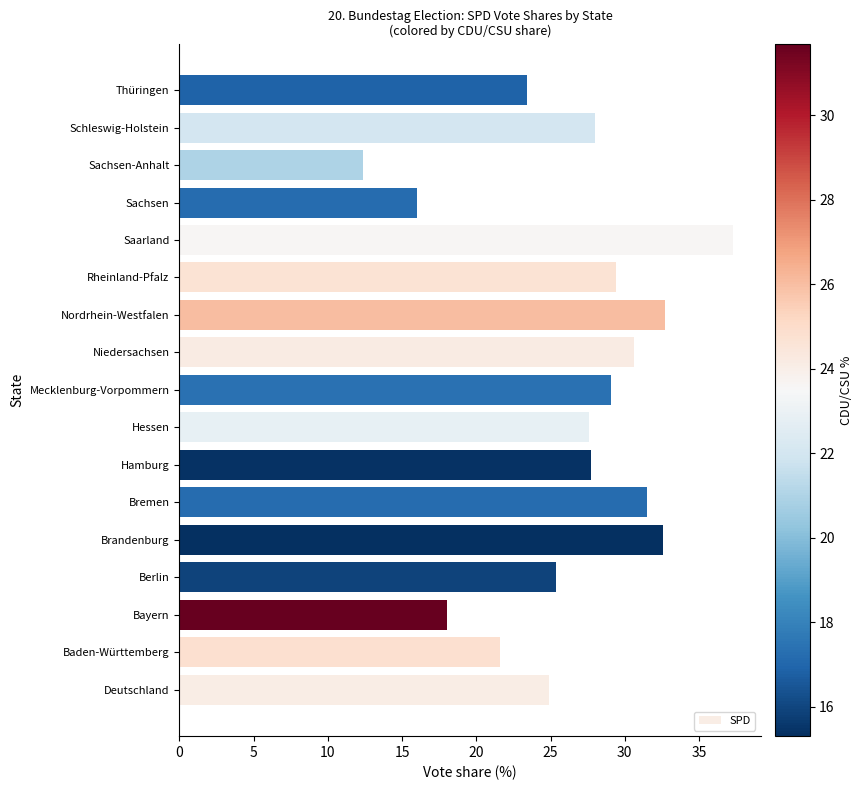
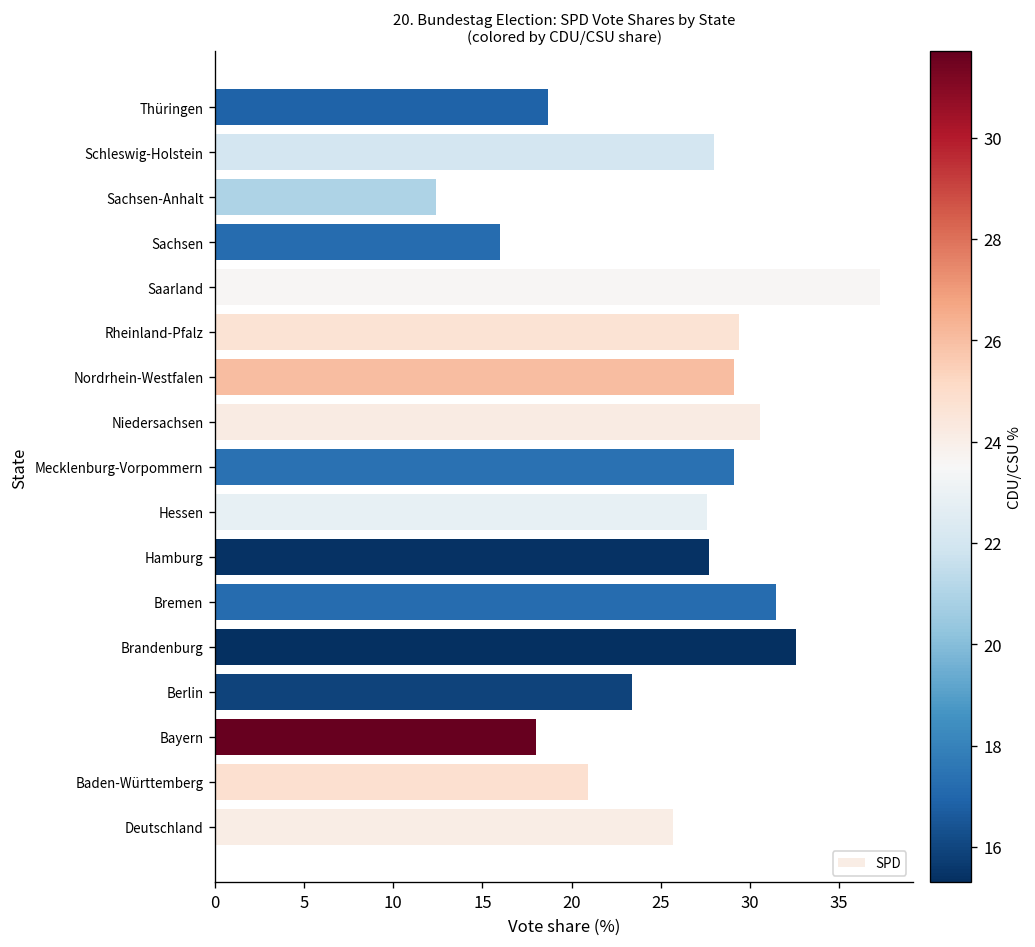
Thüringen: 23.4 -> 18.7
Nordrhein-Westfalen: 32.7 -> 29.1
Berlin: 25.4 -> 23.4
Baden-Württemberg: 21.6 -> 20.9
Deutschland: 24.9 -> 25.7
